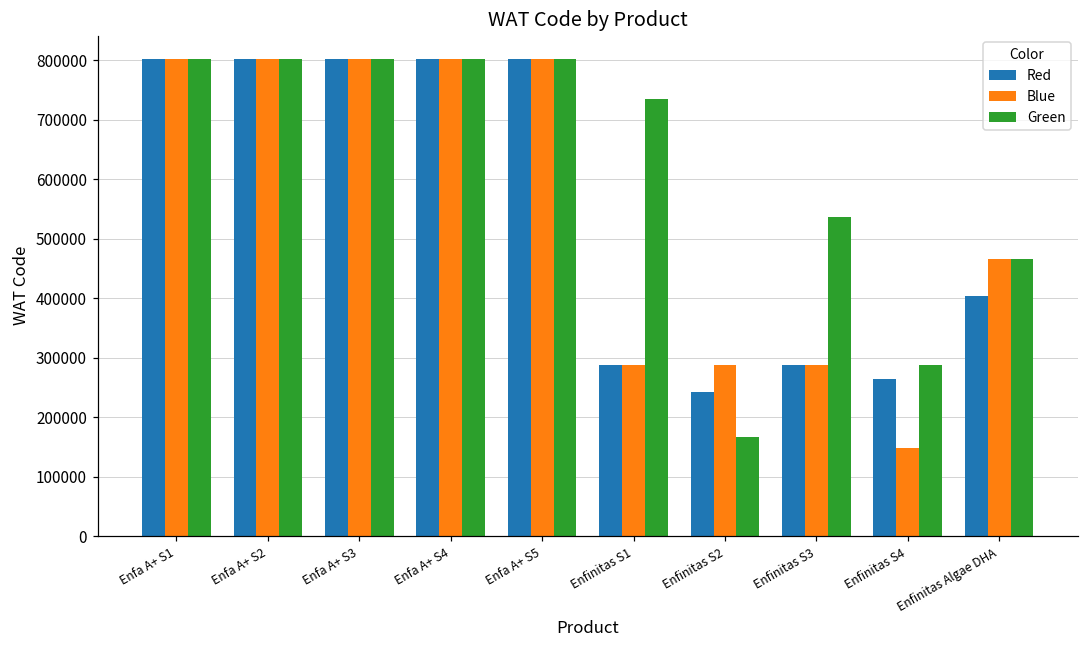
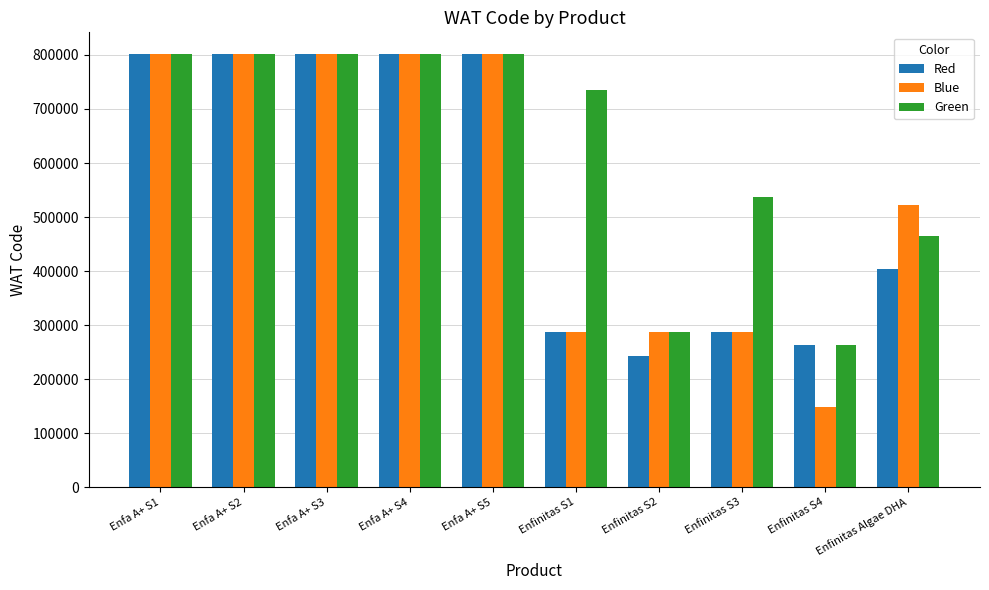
Green, Enfinitas S2: 170000 -> 290000
Green, Enfinitas S4: 290000 -> 260000
Blue, Enfinitas Algae DHA: 470000 -> 520000
